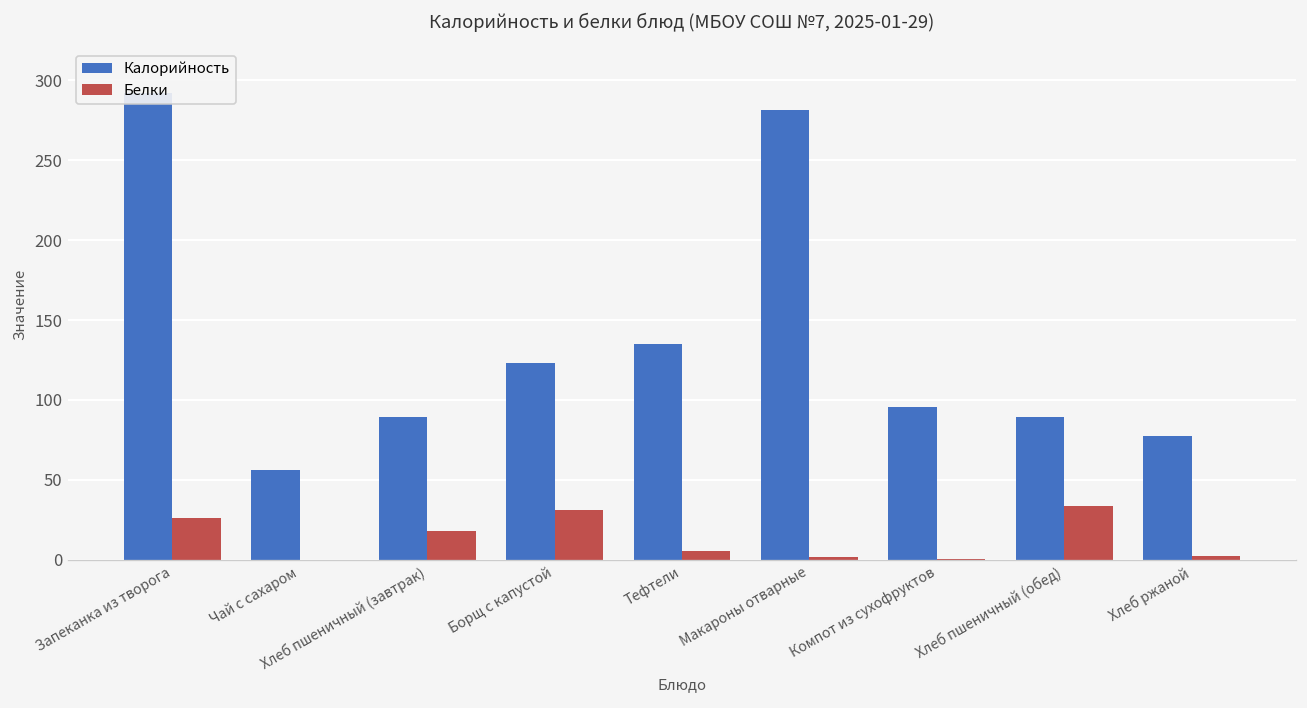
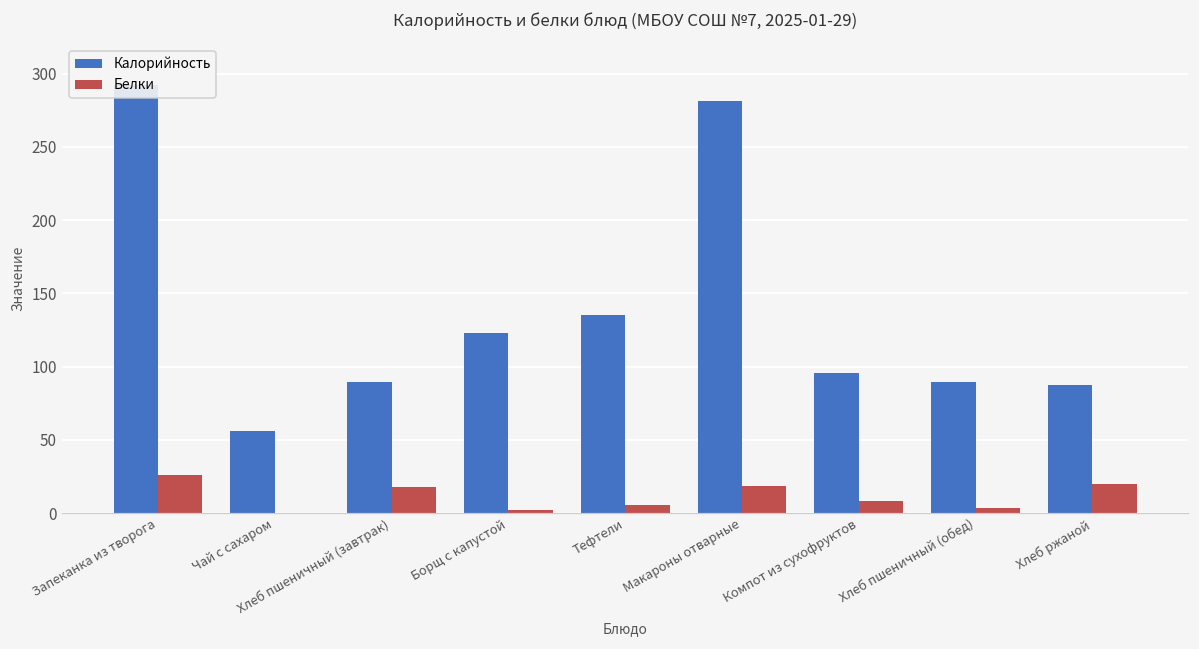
Белки, Борщ с капустой: 31 -> 2
Белки, Макароны отварные: 2 -> 18
Белки, Компот из сухофруктов: 0 -> 8
Белки, Хлеб пшеничный (обед): 33 -> 3
Калорийность, Хлеб ржаной: 78 -> 87
Белки, Хлеб ржаной: 3 -> 20
